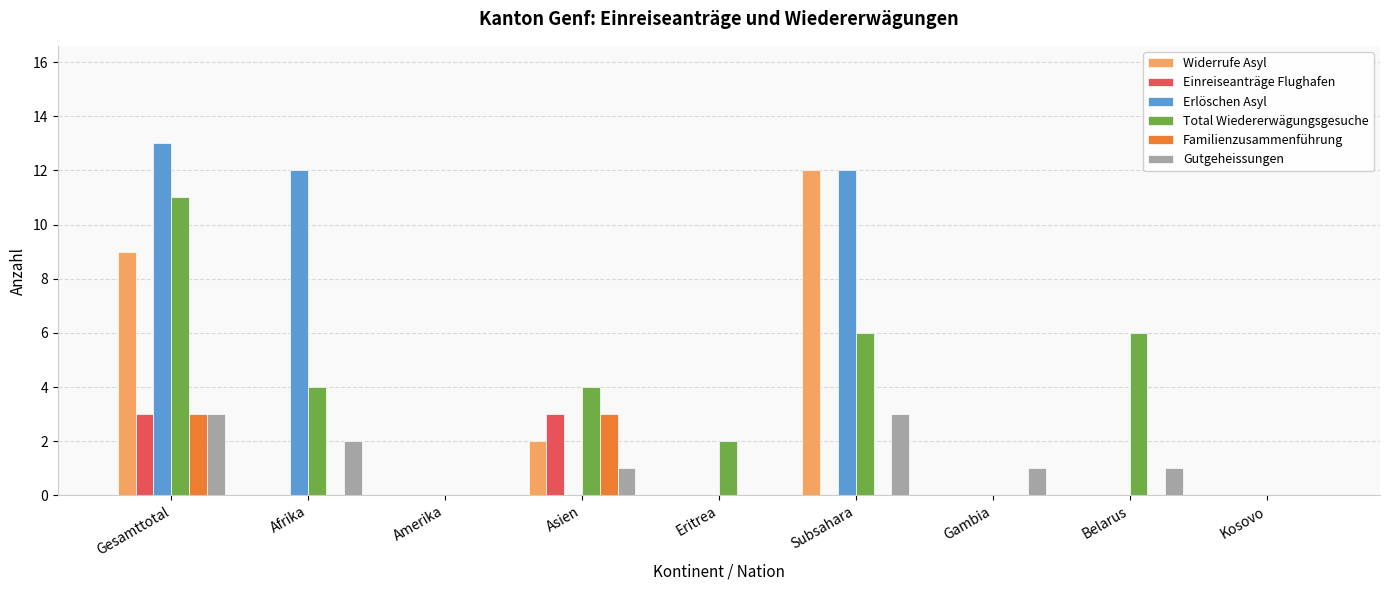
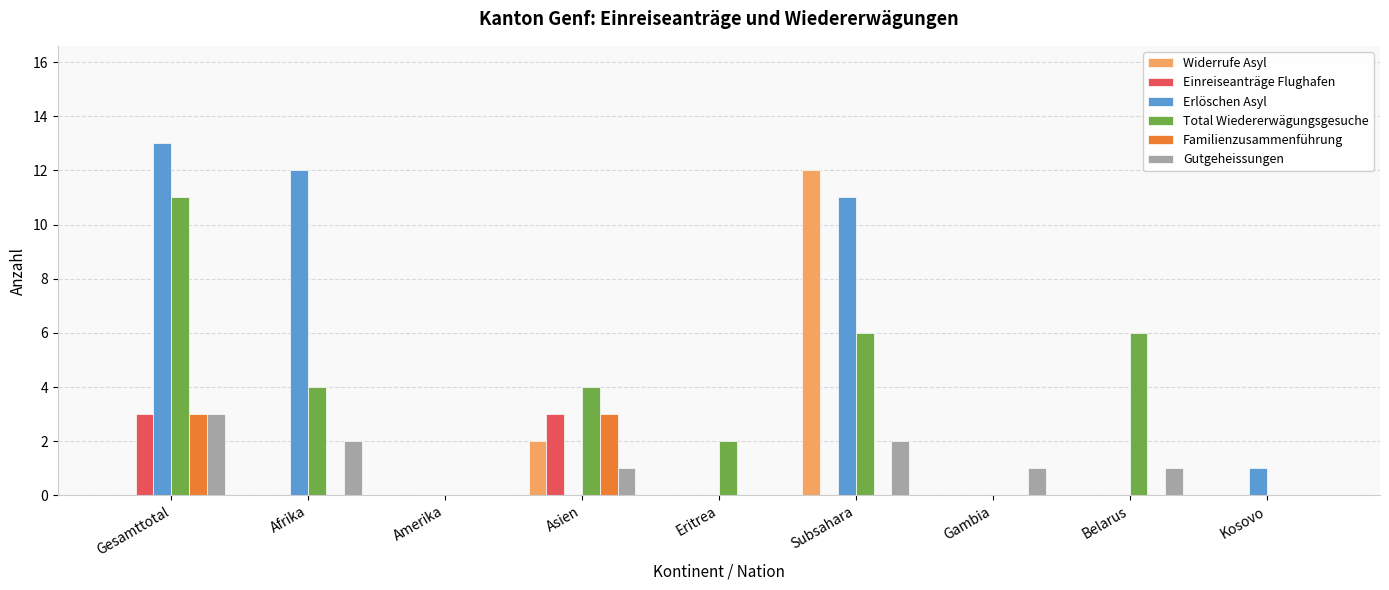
Widerrufe Asyl, Gesamttotal: 9 -> 0
Erlöschen Asyl, Subsahara: 12 -> 11
Gutgeheissungen, Subsahara: 3 -> 2
Erlöschen Asyl, Kosovo: 0 -> 1
